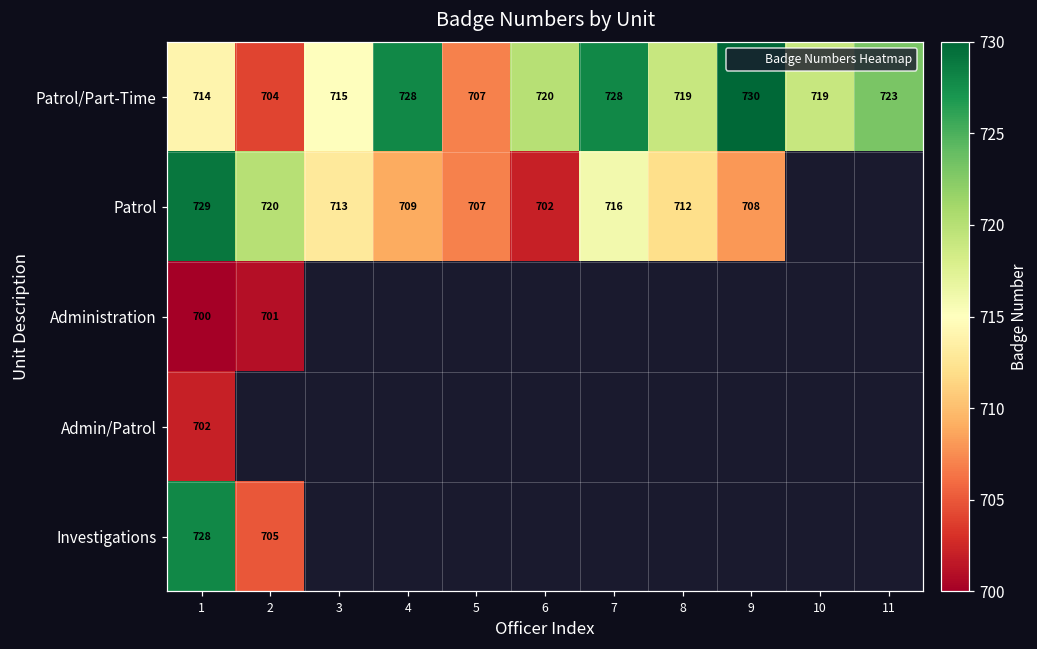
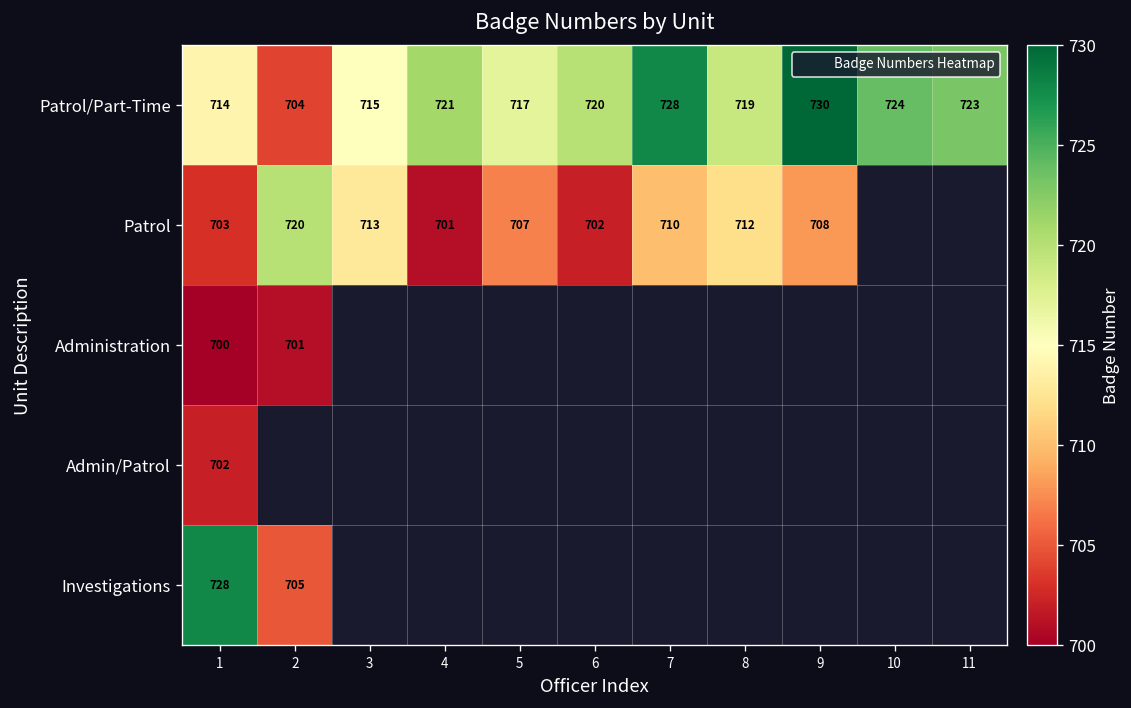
Patrol/Part-Time, 4: 728 -> 721
Patrol/Part-Time, 5: 707 -> 717
Patrol/Part-Time, 10: 719 -> 724
Patrol, 1: 729 -> 703
Patrol, 4: 709 -> 701
Patrol, 7: 716 -> 710
